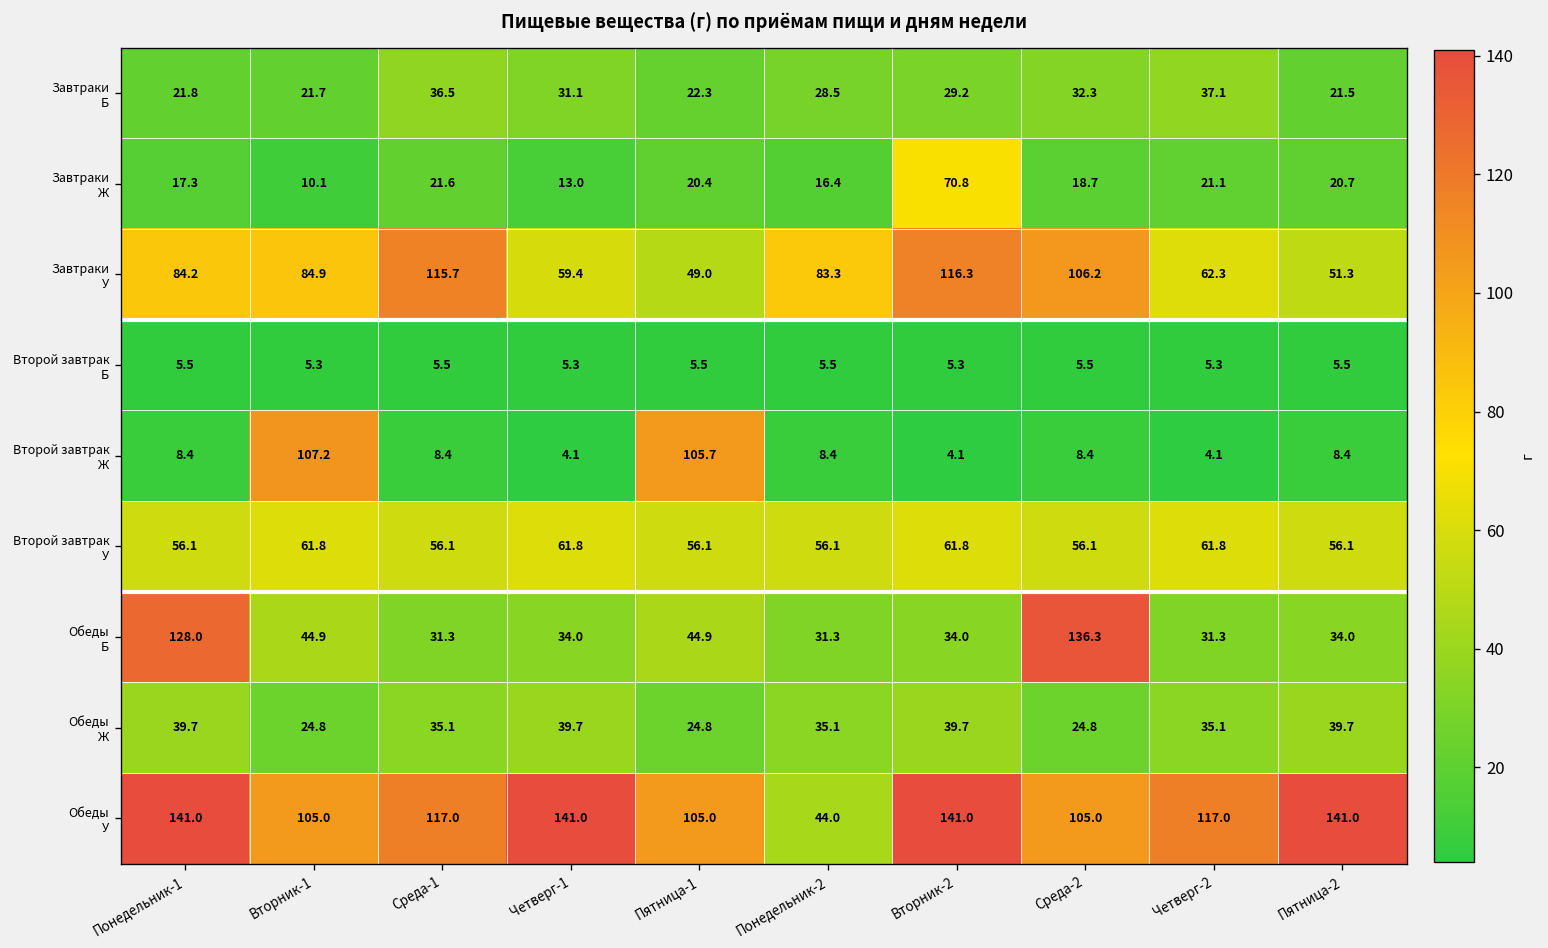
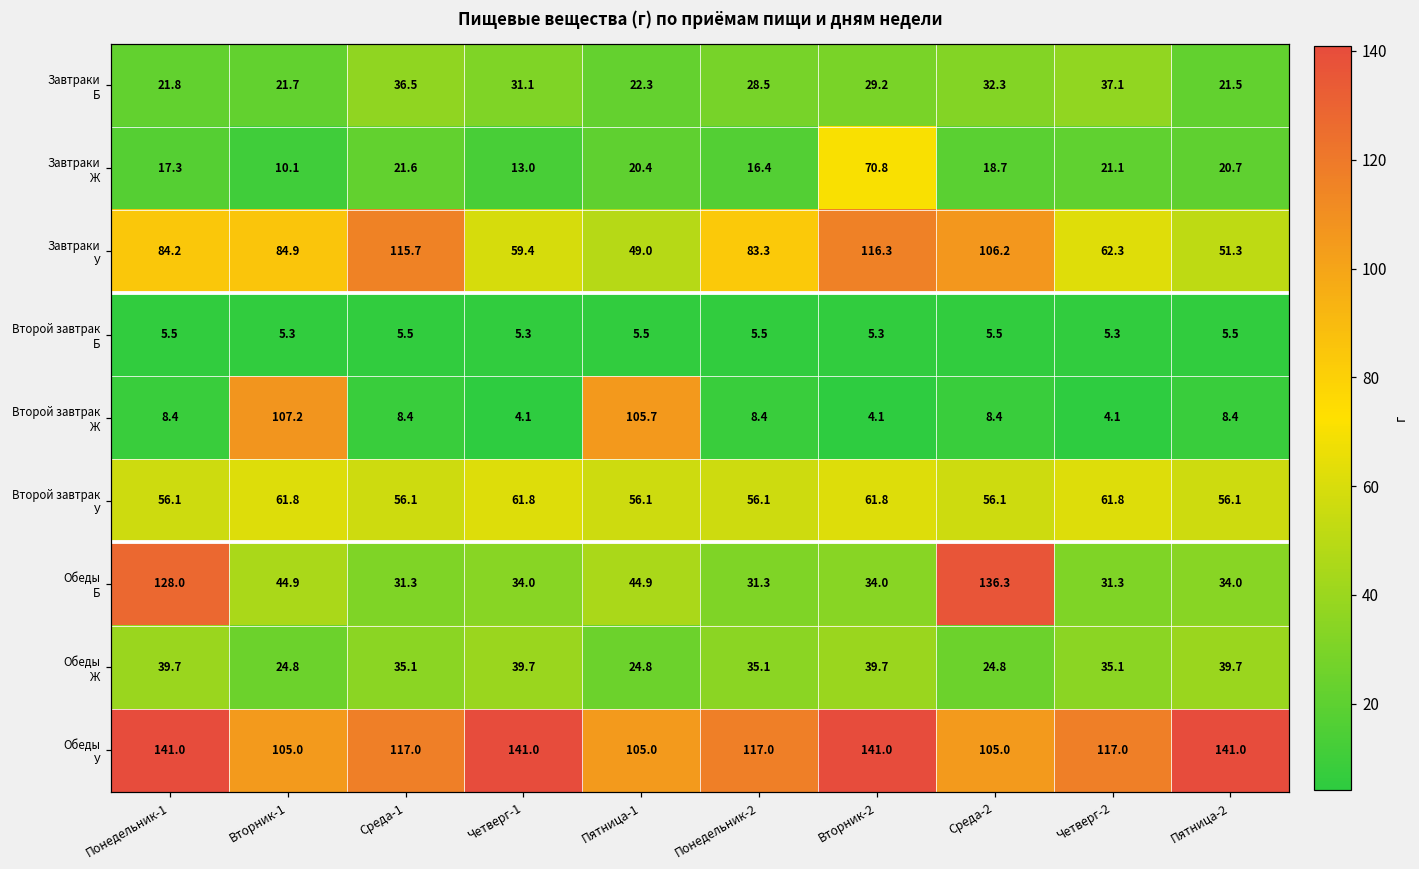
Обеды У, Понедельник-2: 44.0 -> 117.0
